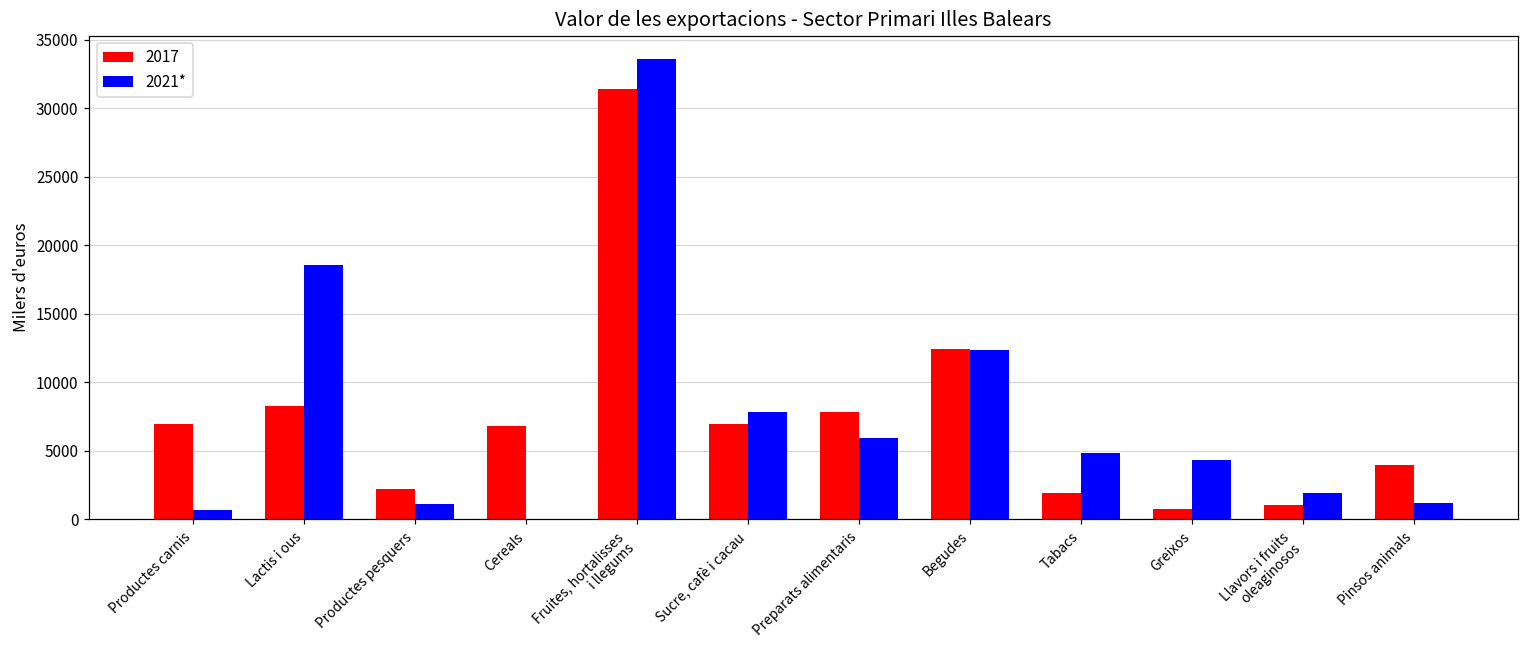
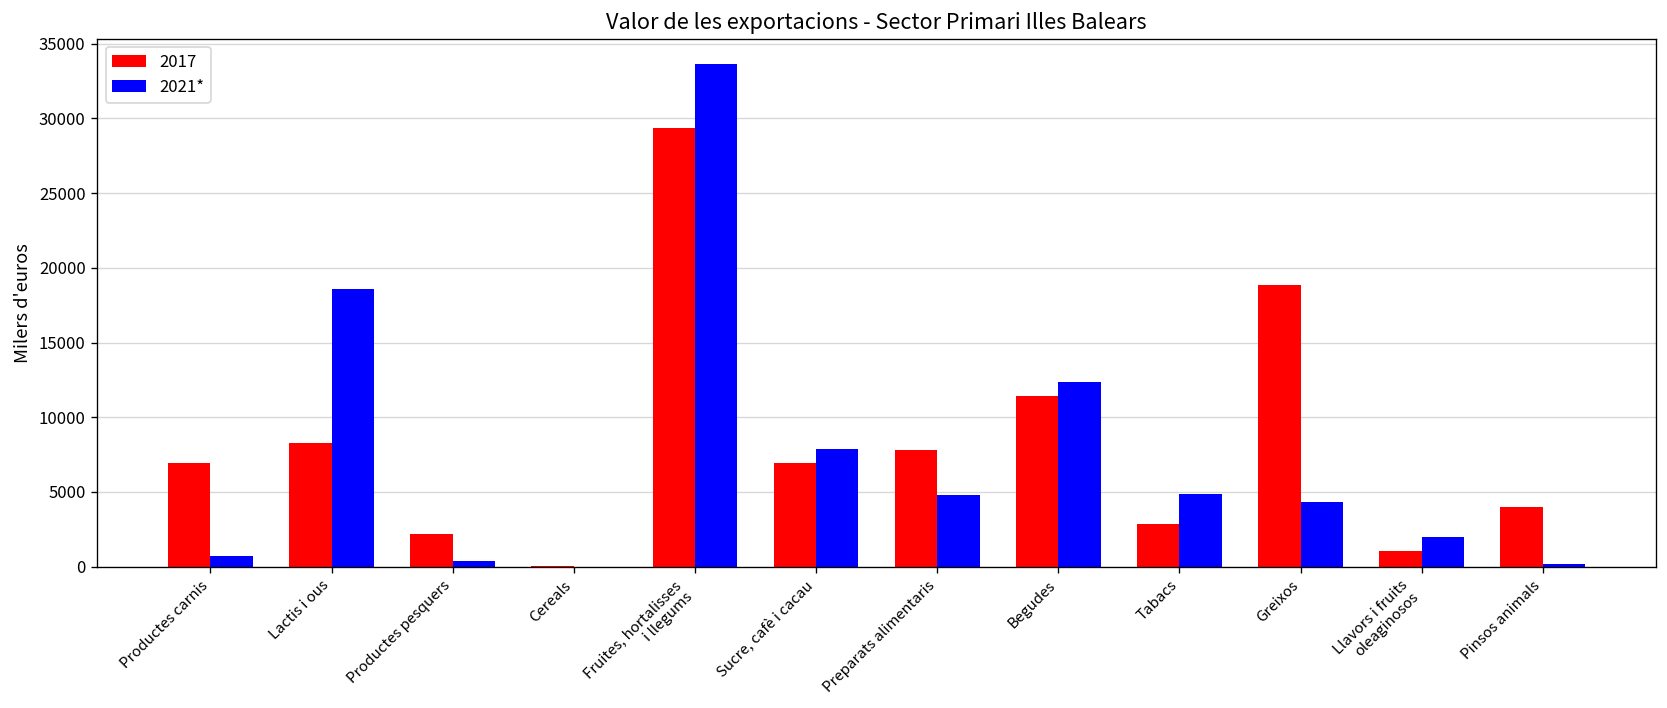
2021*, Productes pesquers: 1100 -> 400
2017, Cereals: 6800 -> 0
2017, Fruites, hortalisses i llegums: 31400 -> 29400
2021*, Preparats alimentaris: 6000 -> 4800
2017, Begudes: 12400 -> 11400
2017, Tabacs: 1900 -> 2900
2017, Greixos: 800 -> 18900
2021*, Pinsos animals: 1200 -> 200
